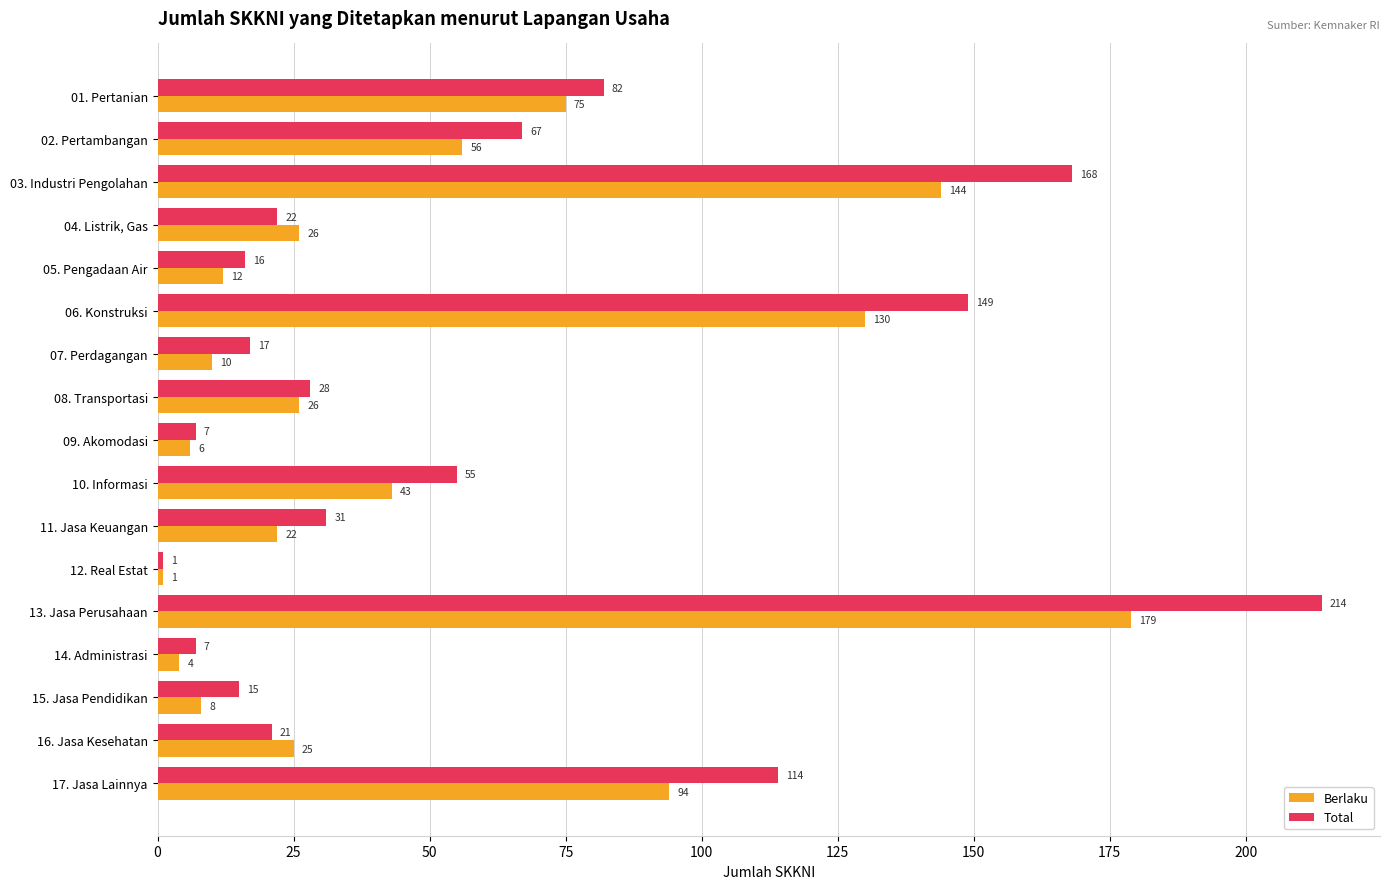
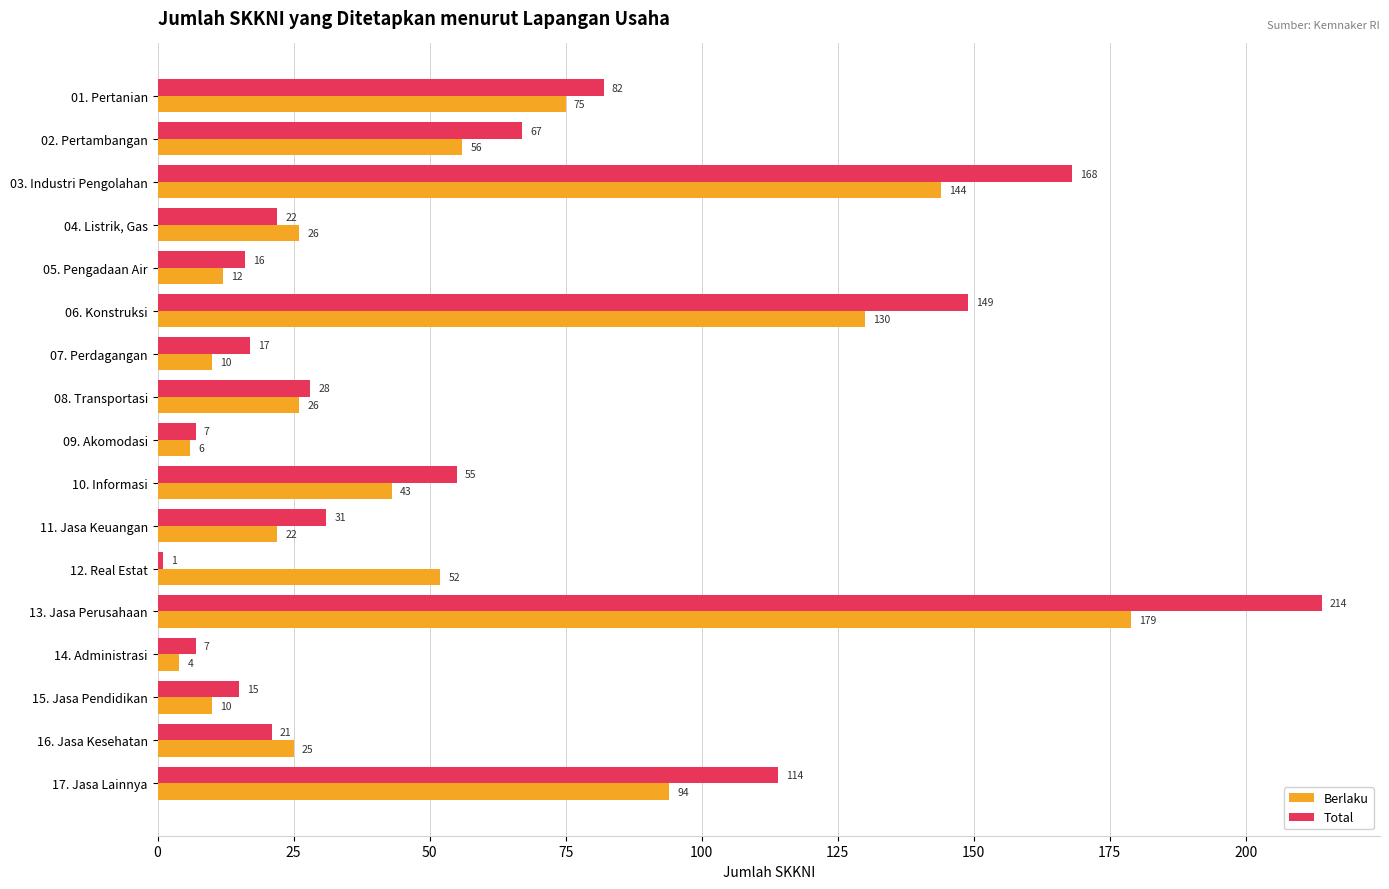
Berlaku, 12. Real Estat: 1 -> 52
Berlaku, 15. Jasa Pendidikan: 8 -> 10
